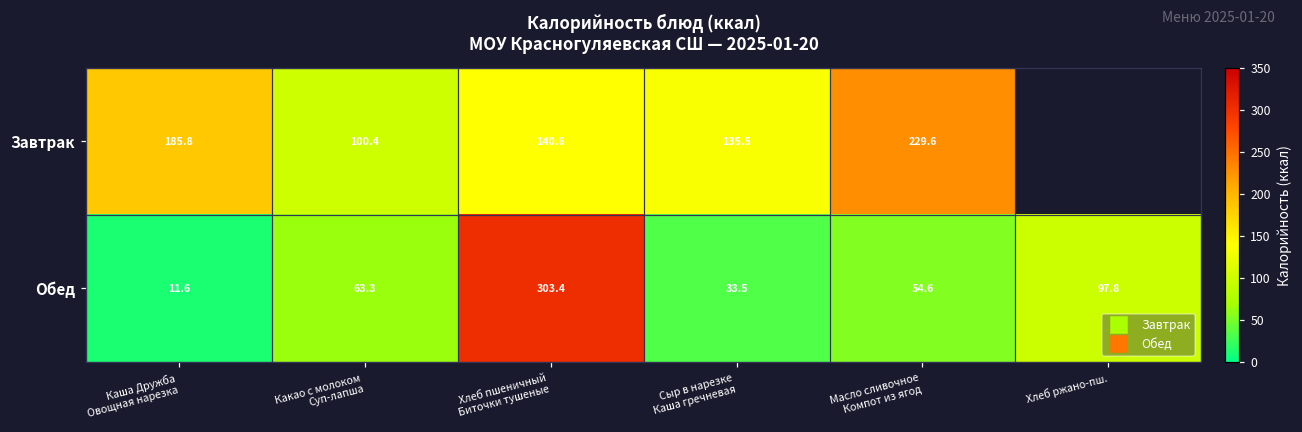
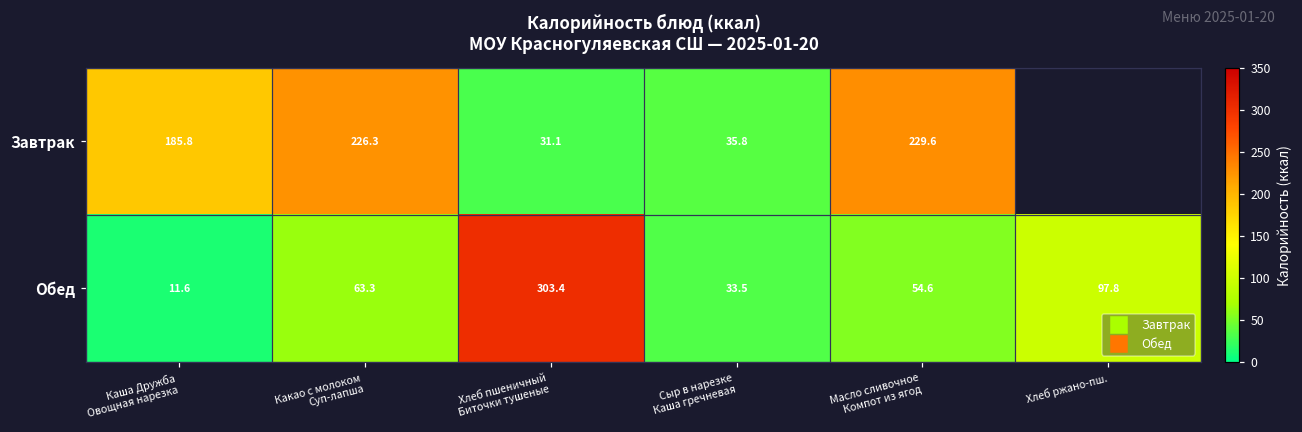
Завтрак, Какао с молоком Суп-лапша: 100.4 -> 226.3
Завтрак, Хлеб пшеничный Биточки тушеные: 140.6 -> 31.1
Завтрак, Сыр в нарезке Каша гречневая: 135.5 -> 35.8
